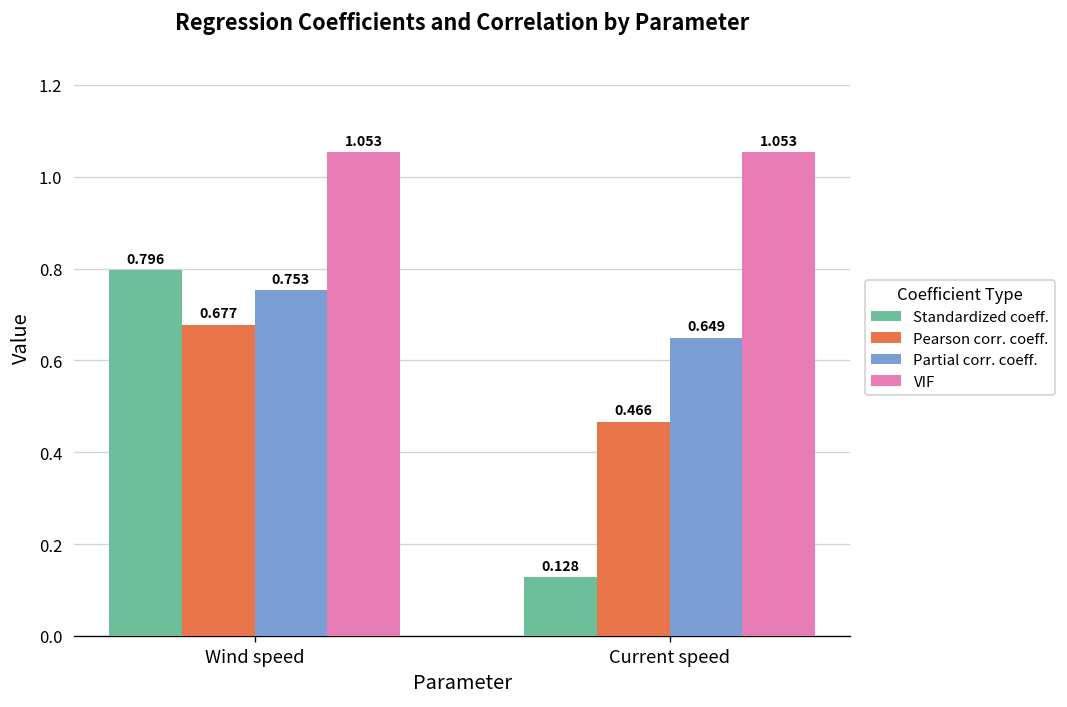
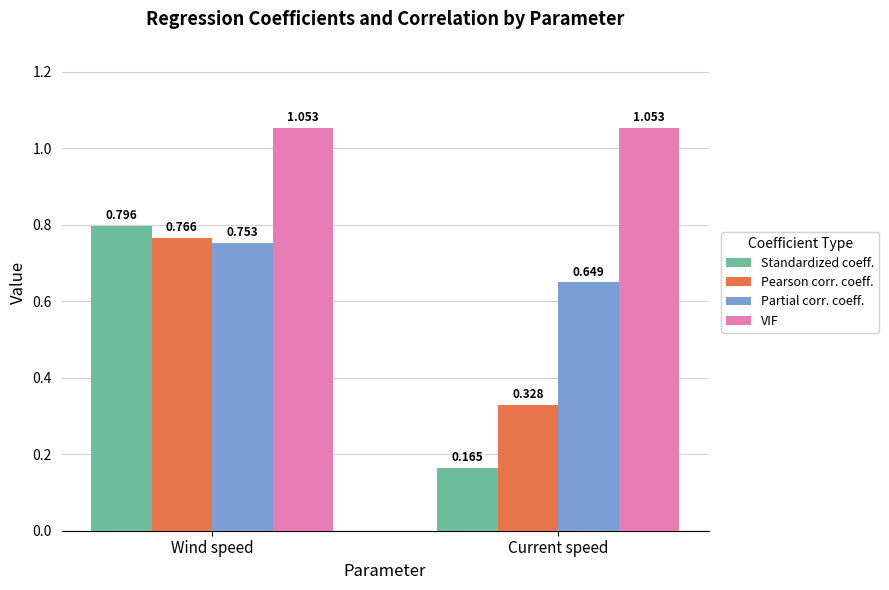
Pearson corr. coeff., Wind speed: 0.677 -> 0.766
Standardized coeff., Current speed: 0.128 -> 0.165
Pearson corr. coeff., Current speed: 0.466 -> 0.328
